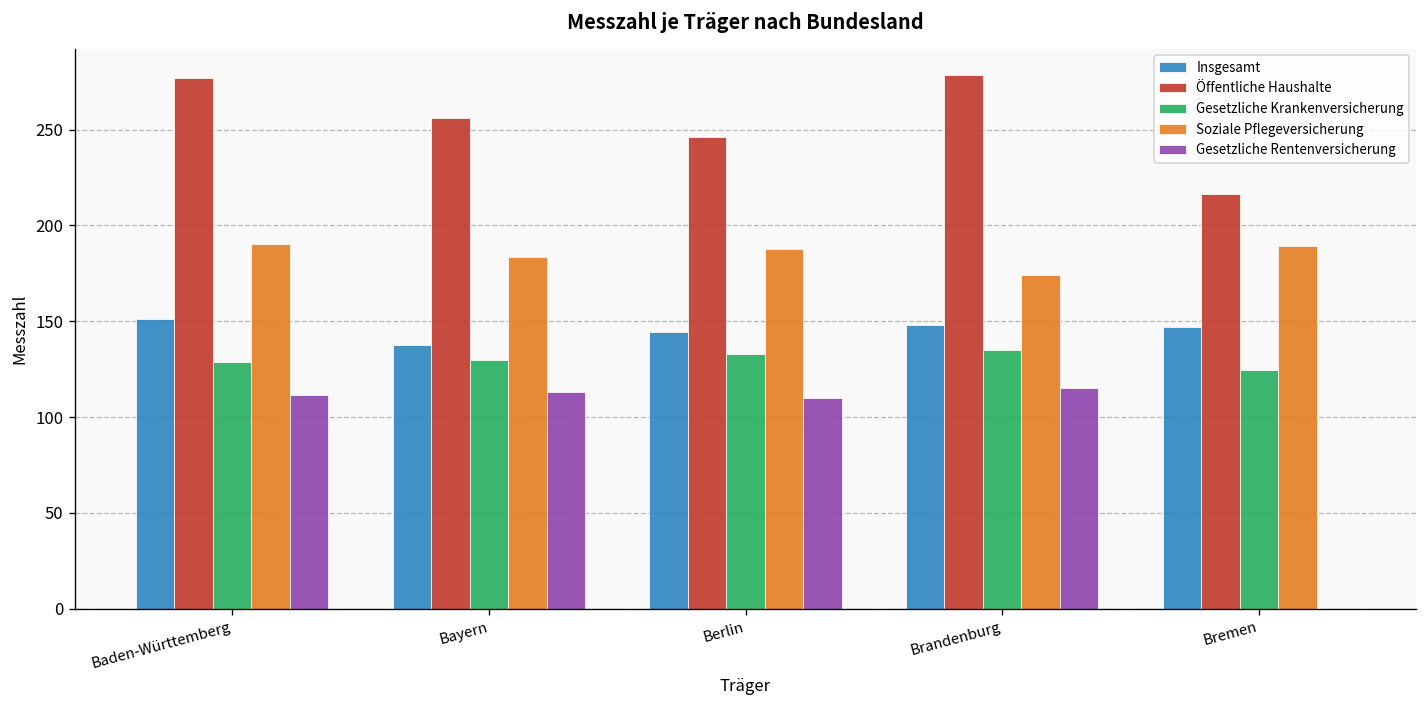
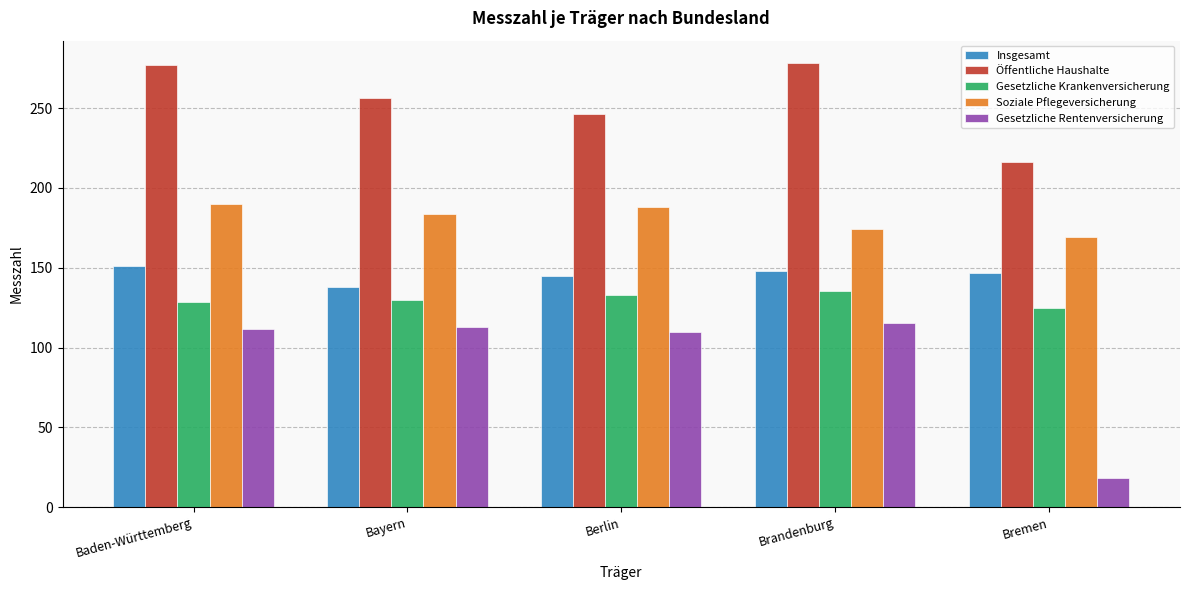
Soziale Pflegeversicherung, Bremen: 189 -> 169
Gesetzliche Rentenversicherung, Bremen: 0 -> 18
